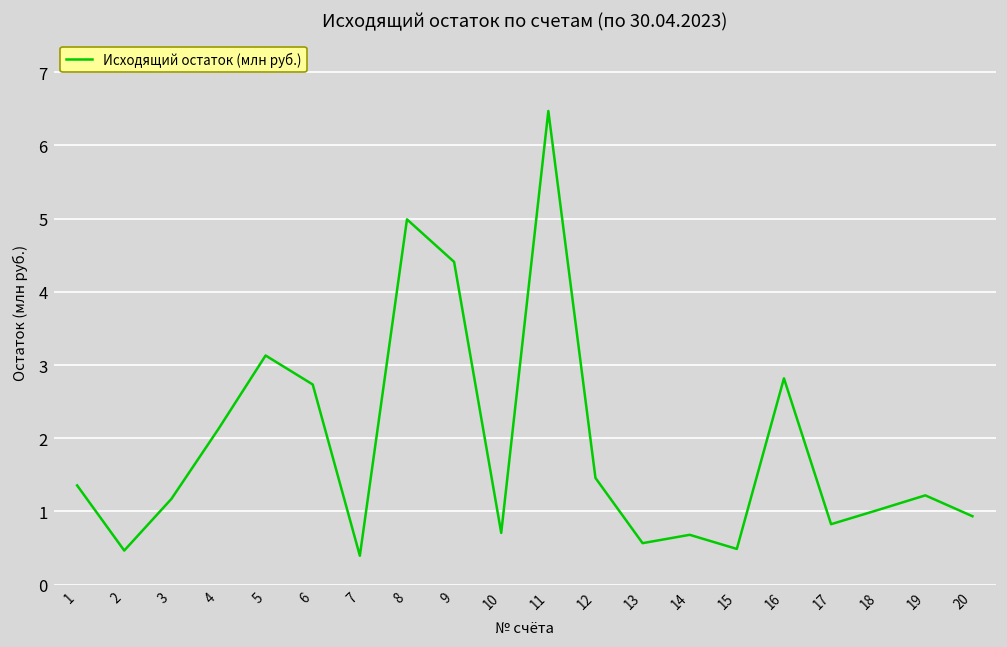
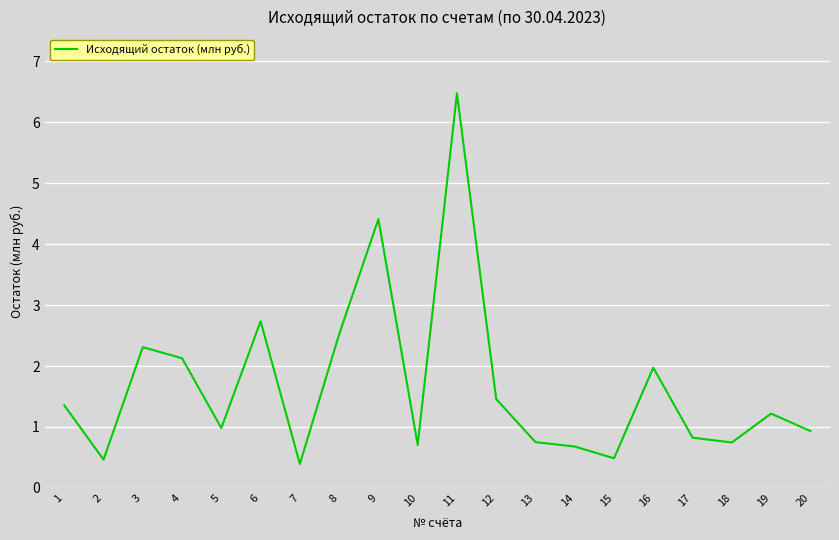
3: 1.2 -> 2.3
5: 3.1 -> 1.0
8: 5.0 -> 2.5
13: 0.6 -> 0.8
16: 2.8 -> 2.0
18: 1.0 -> 0.7
